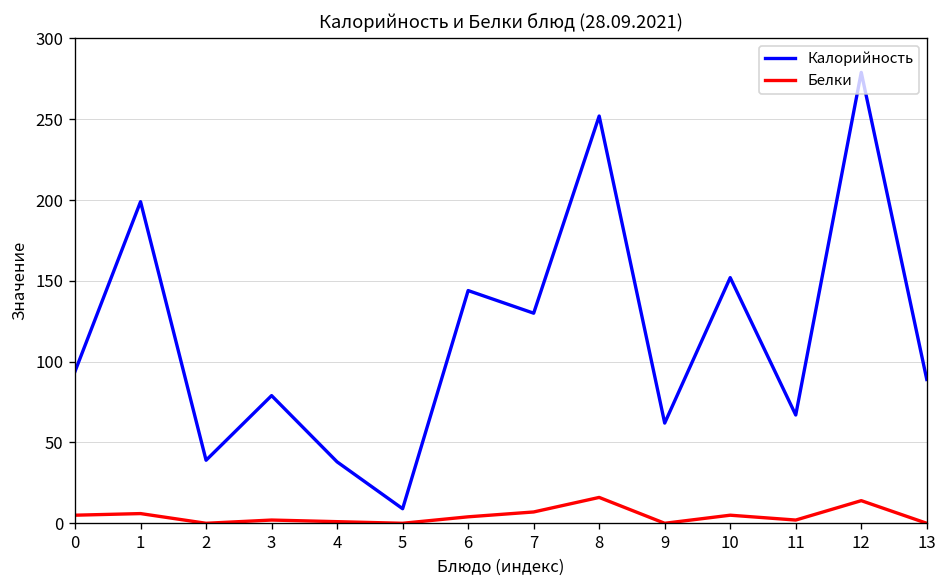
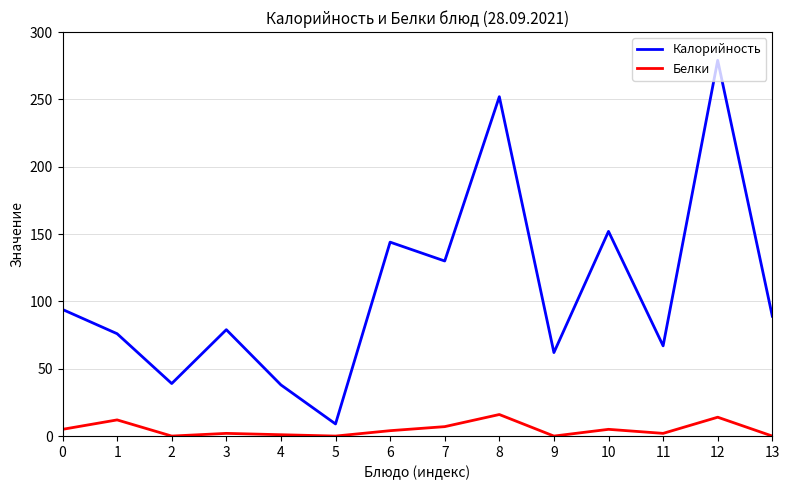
Калорийность, 1: 199 -> 76
Белки, 1: 6 -> 12
